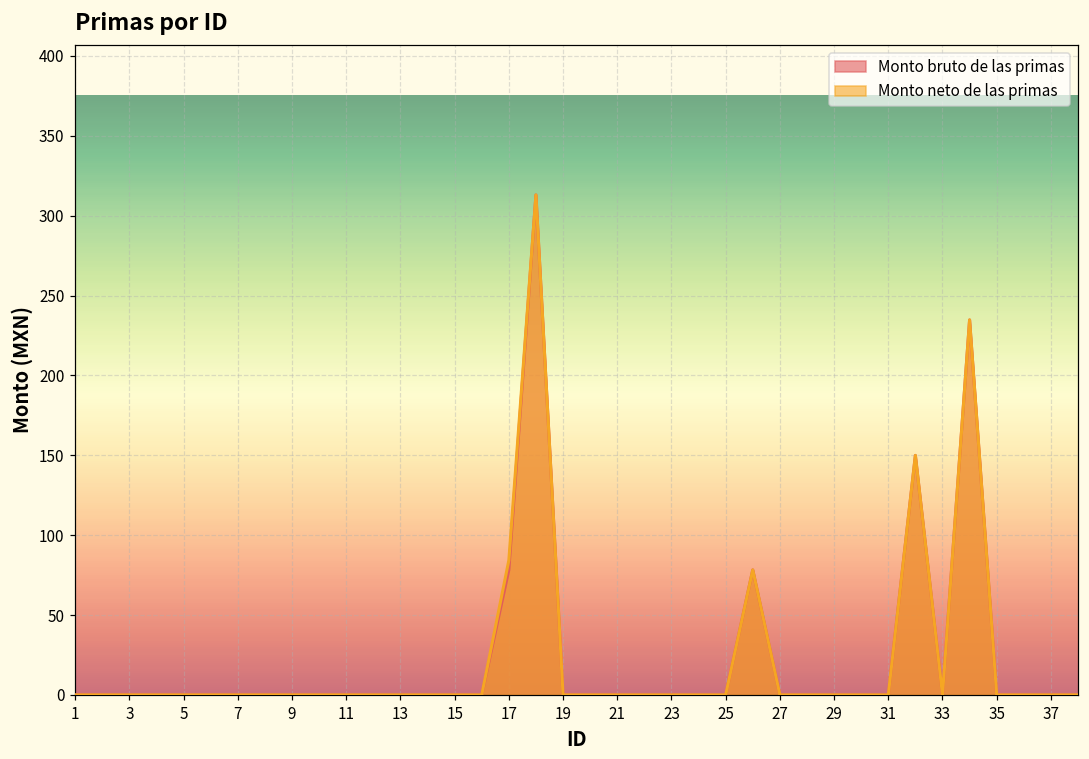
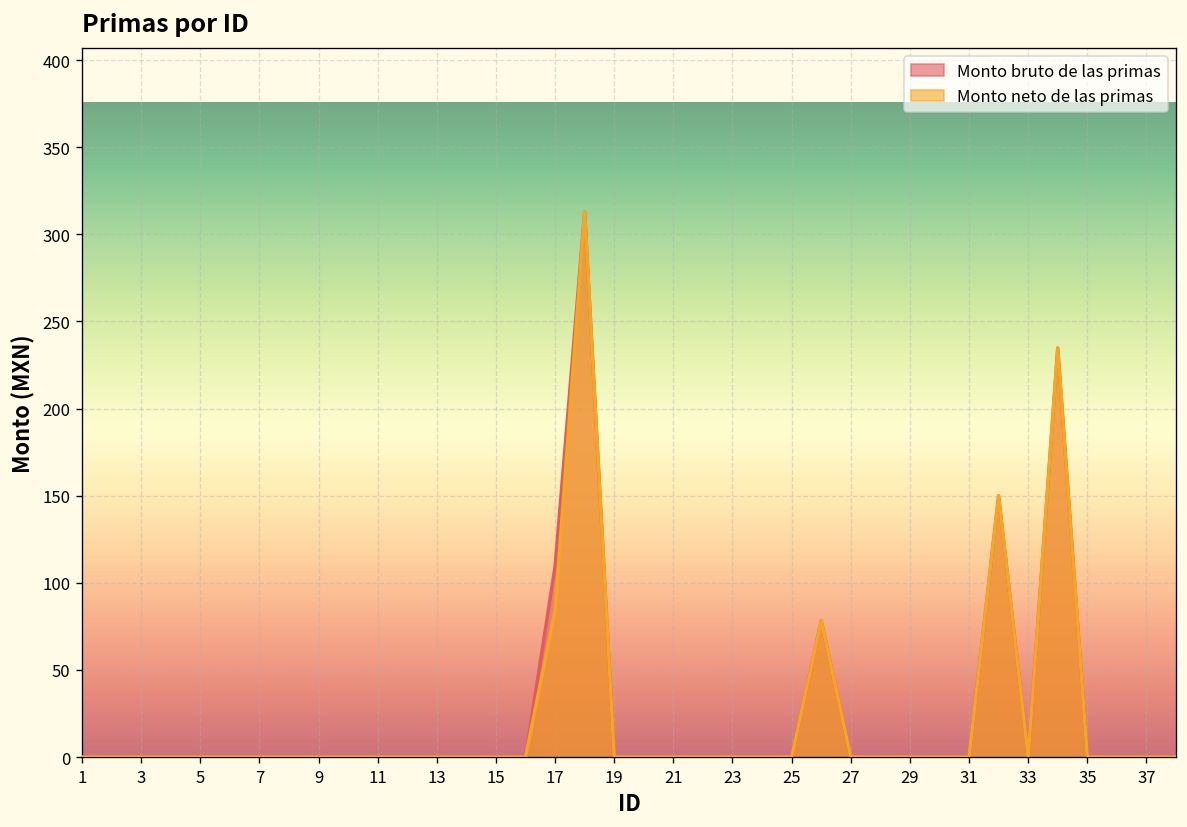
Monto bruto de las primas, 17: 78 -> 110
